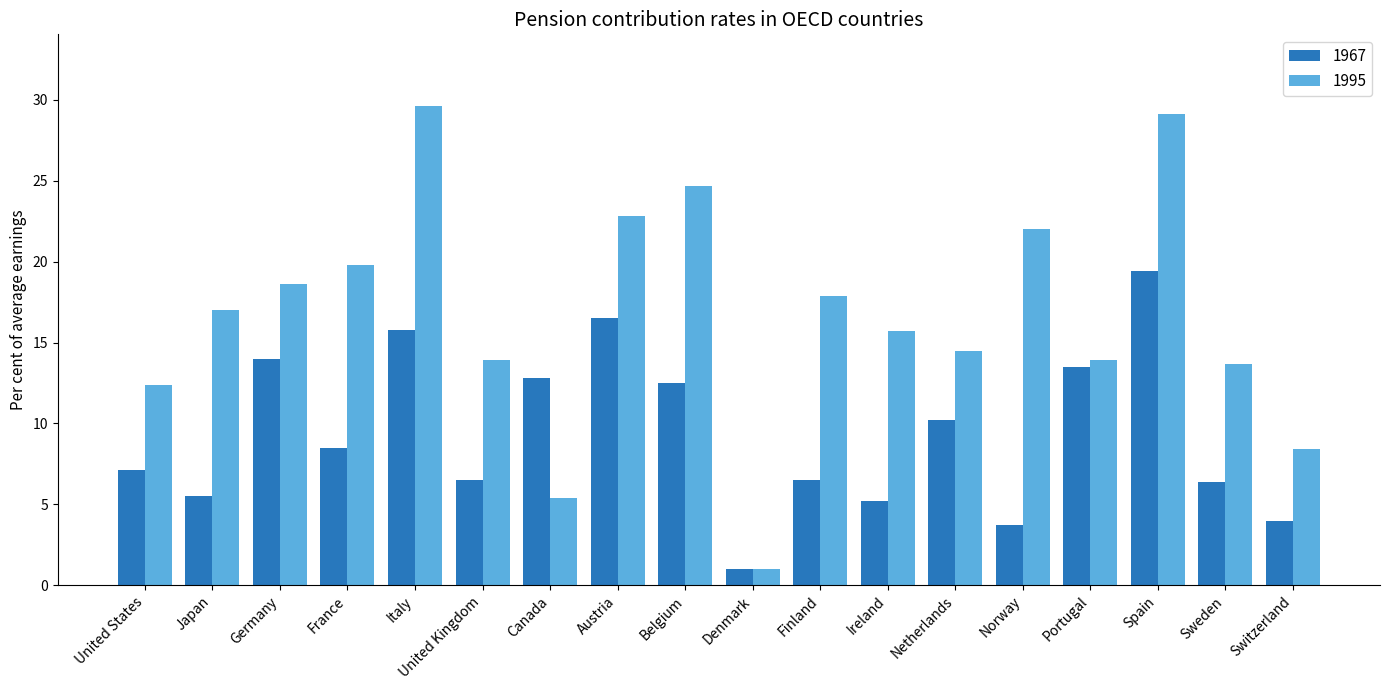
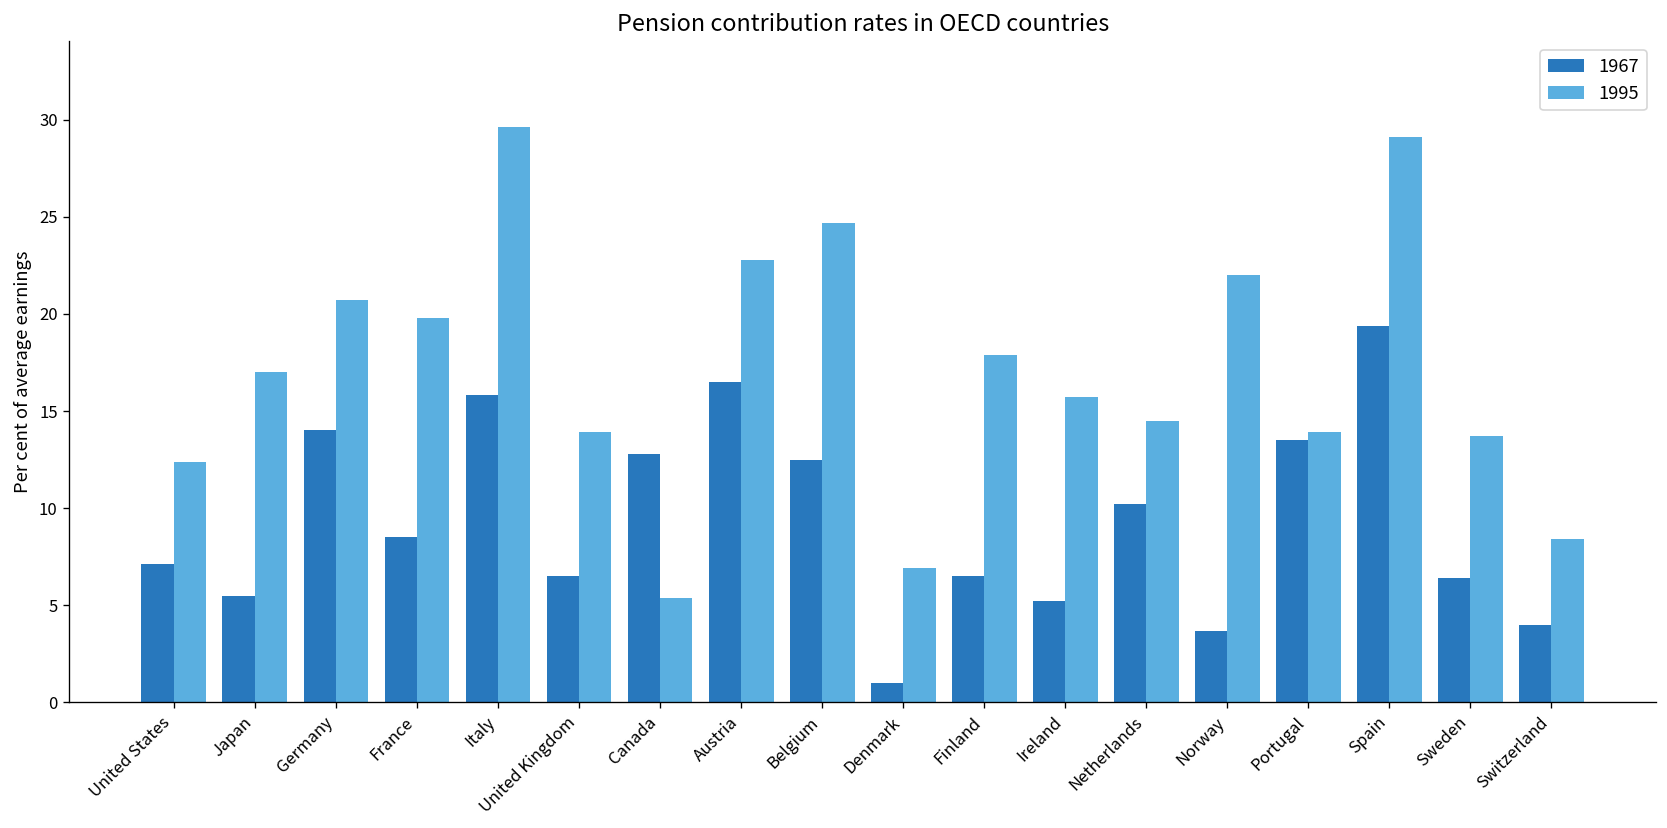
1995, Germany: 18.6 -> 20.7
1995, Denmark: 1.0 -> 6.9
